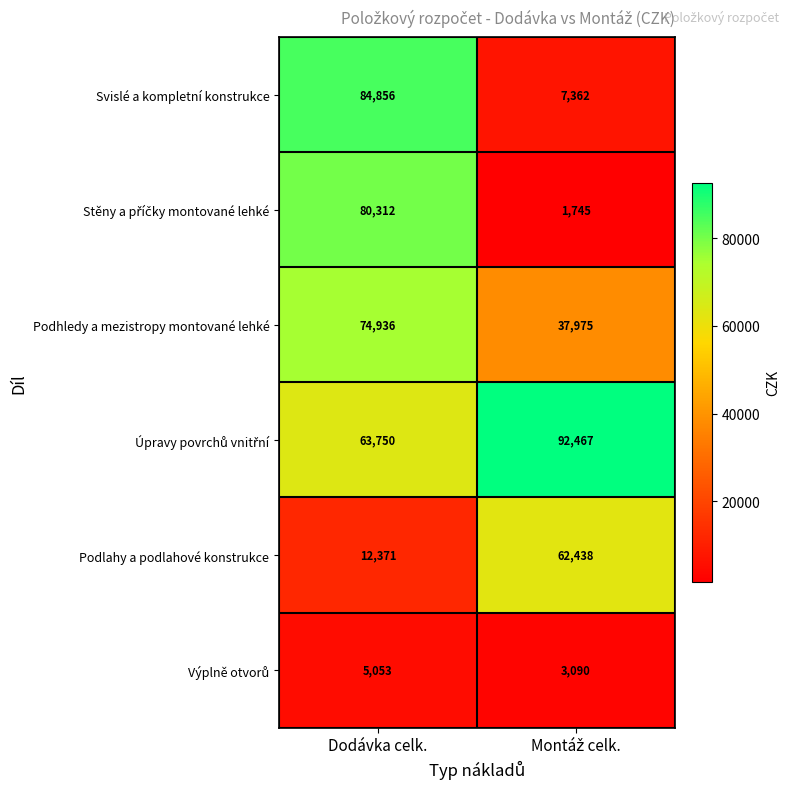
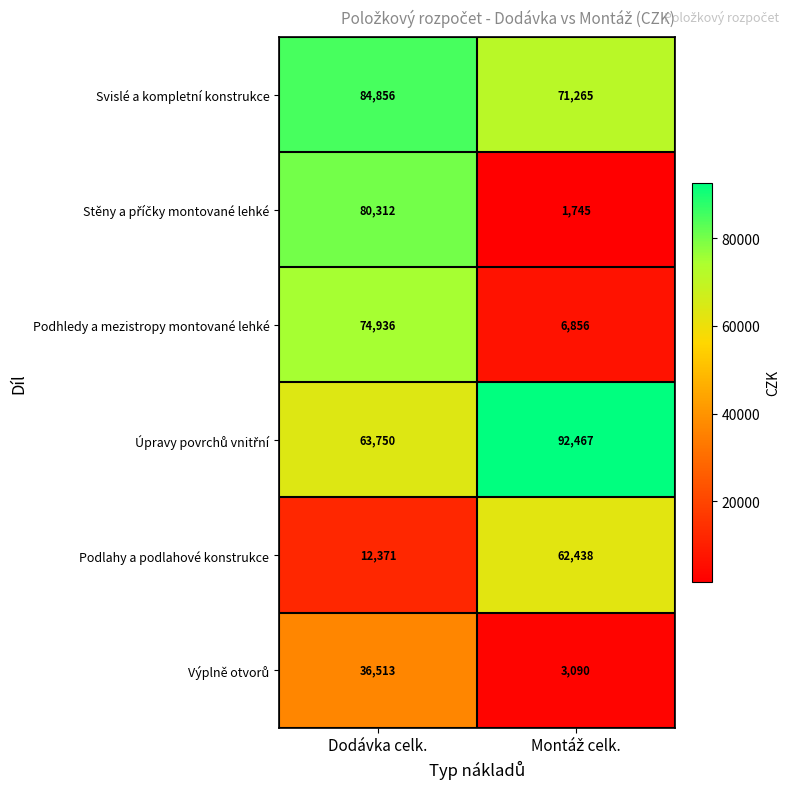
Svislé a kompletní konstrukce, Montáž celk.: 7,362 -> 71,265
Podhledy a mezistropy montované lehké, Montáž celk.: 37,975 -> 6,856
Výplně otvorů, Dodávka celk.: 5,053 -> 36,513
